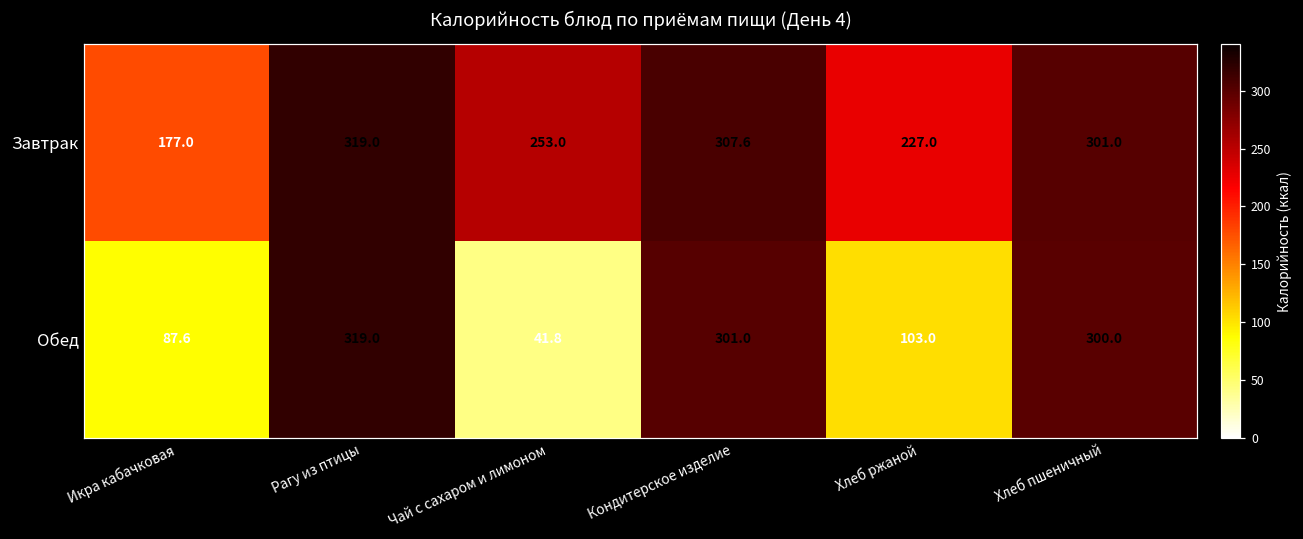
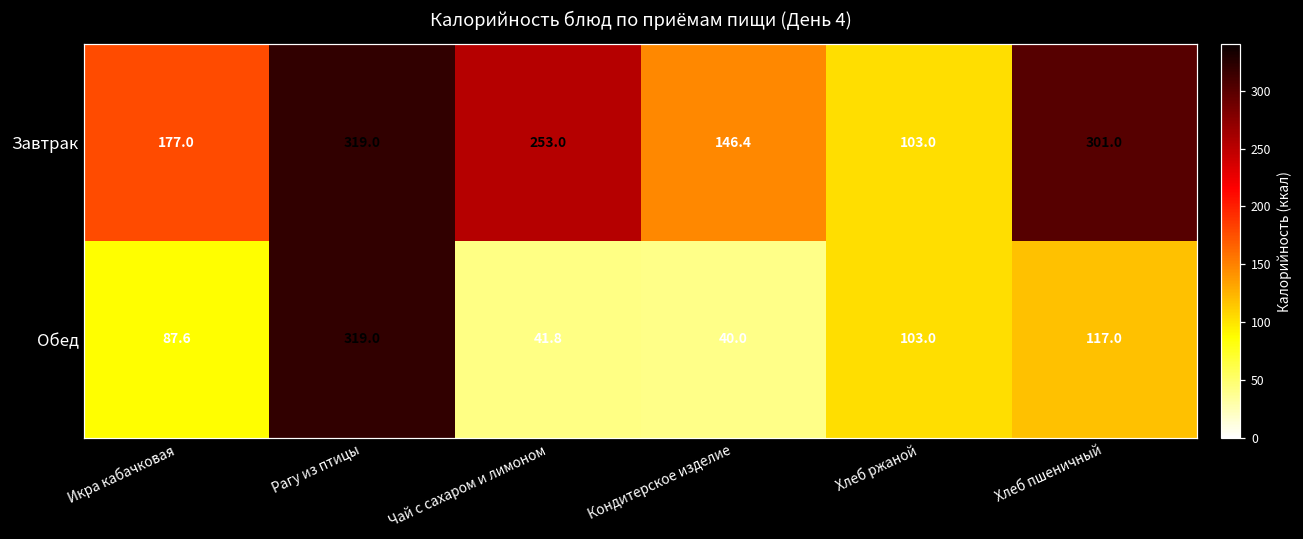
Завтрак, Кондитерское изделие: 307.6 -> 146.4
Завтрак, Хлеб ржаной: 227.0 -> 103.0
Обед, Кондитерское изделие: 301.0 -> 40.0
Обед, Хлеб пшеничный: 300.0 -> 117.0
